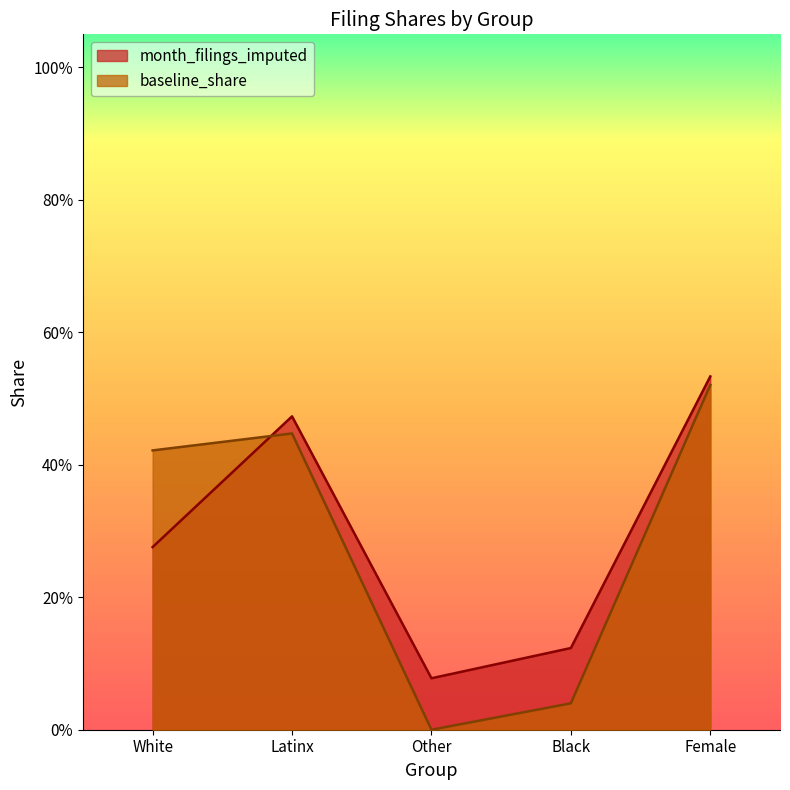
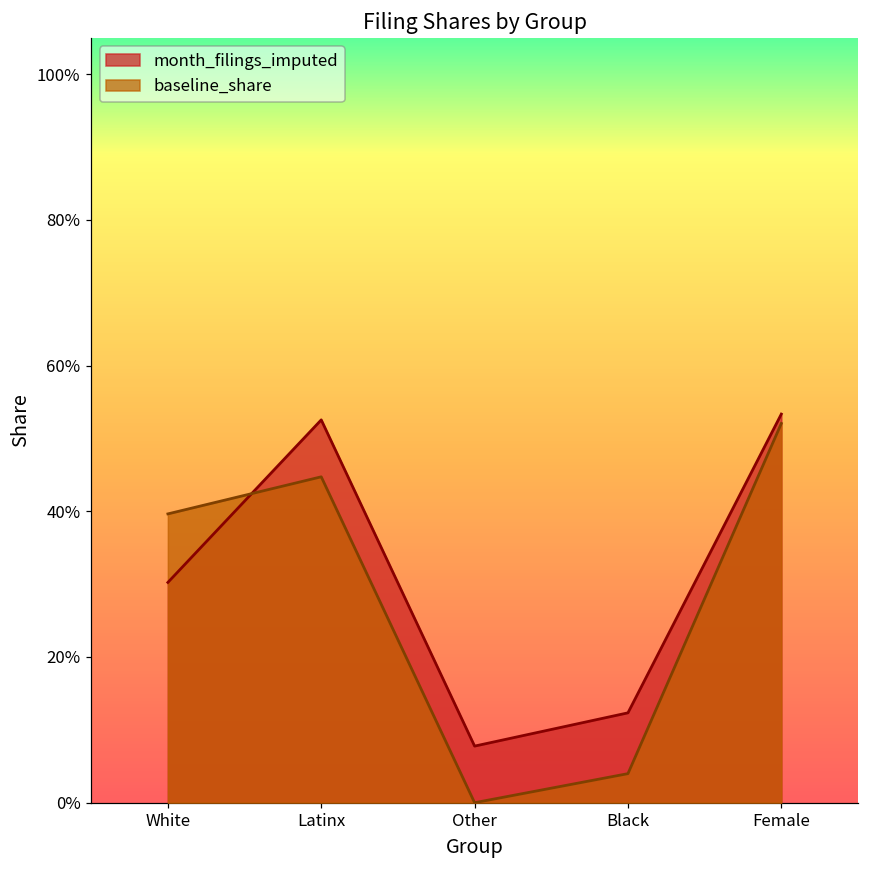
month_filings_imputed, White: 28% -> 30%
baseline_share, White: 42% -> 40%
month_filings_imputed, Latinx: 47% -> 53%
